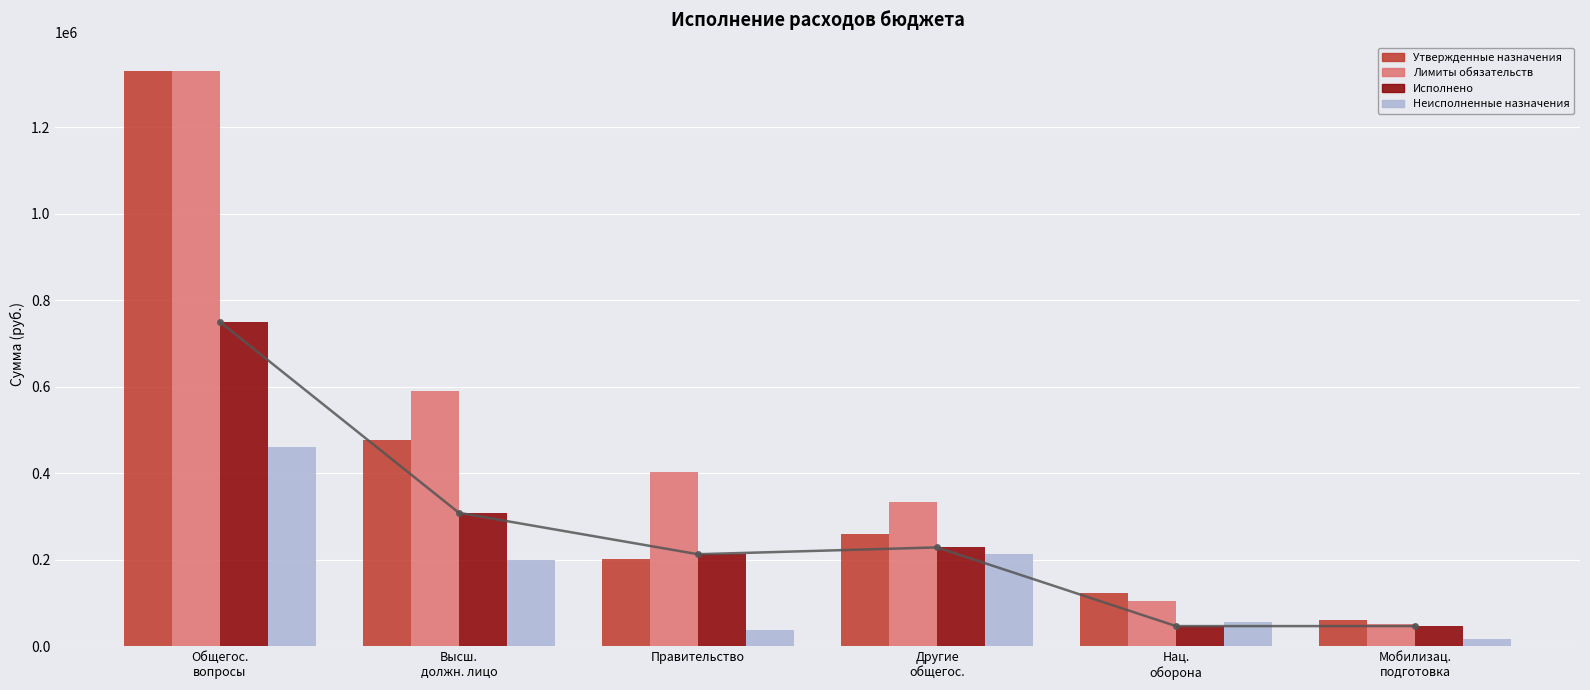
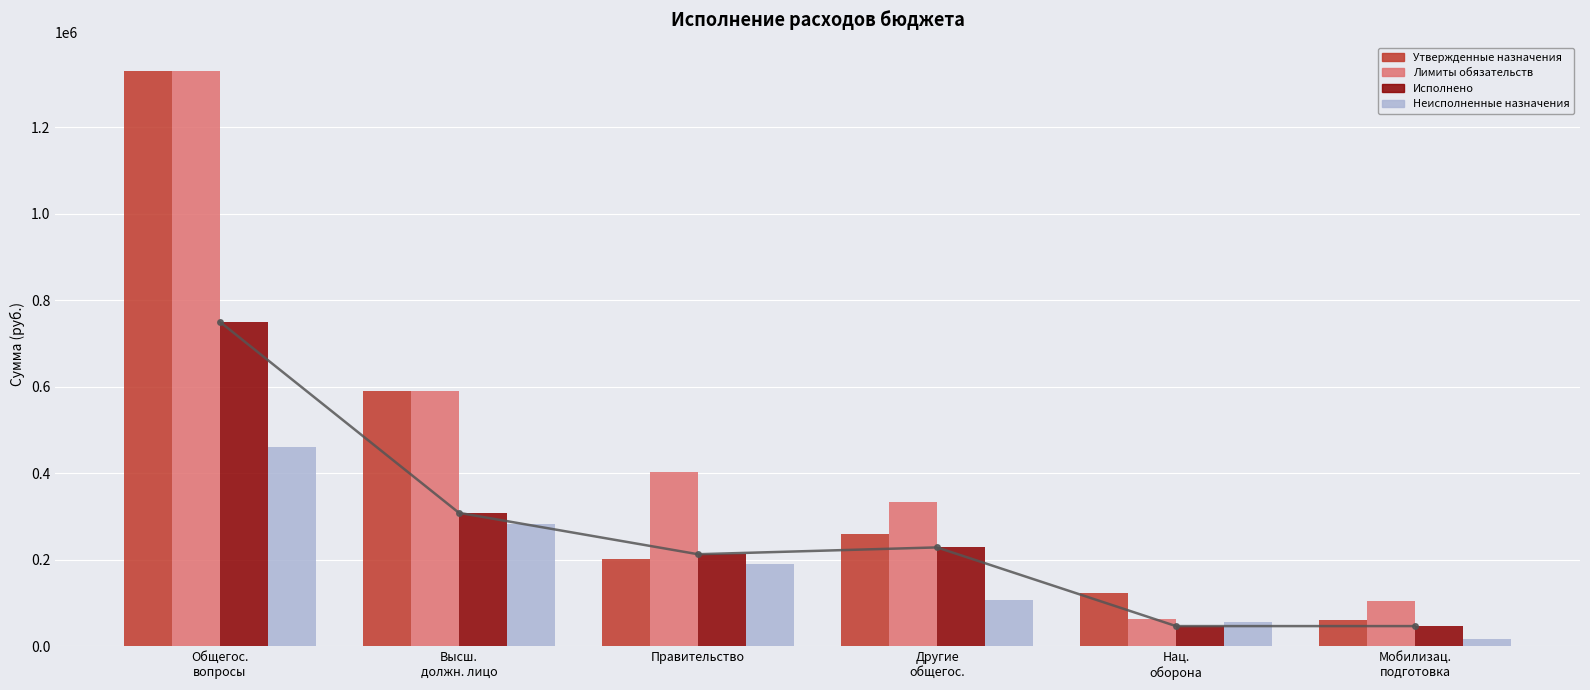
Утвержденные назначения, Высш. должн. лицо: 480000 -> 590000
Неисполненные назначения, Высш. должн. лицо: 200000 -> 280000
Неисполненные назначения, Правительство: 40000 -> 190000
Неисполненные назначения, Другие общегос.: 210000 -> 110000
Лимиты обязательств, Нац. оборона: 100000 -> 60000
Лимиты обязательств, Мобилизац. подготовка: 50000 -> 100000
